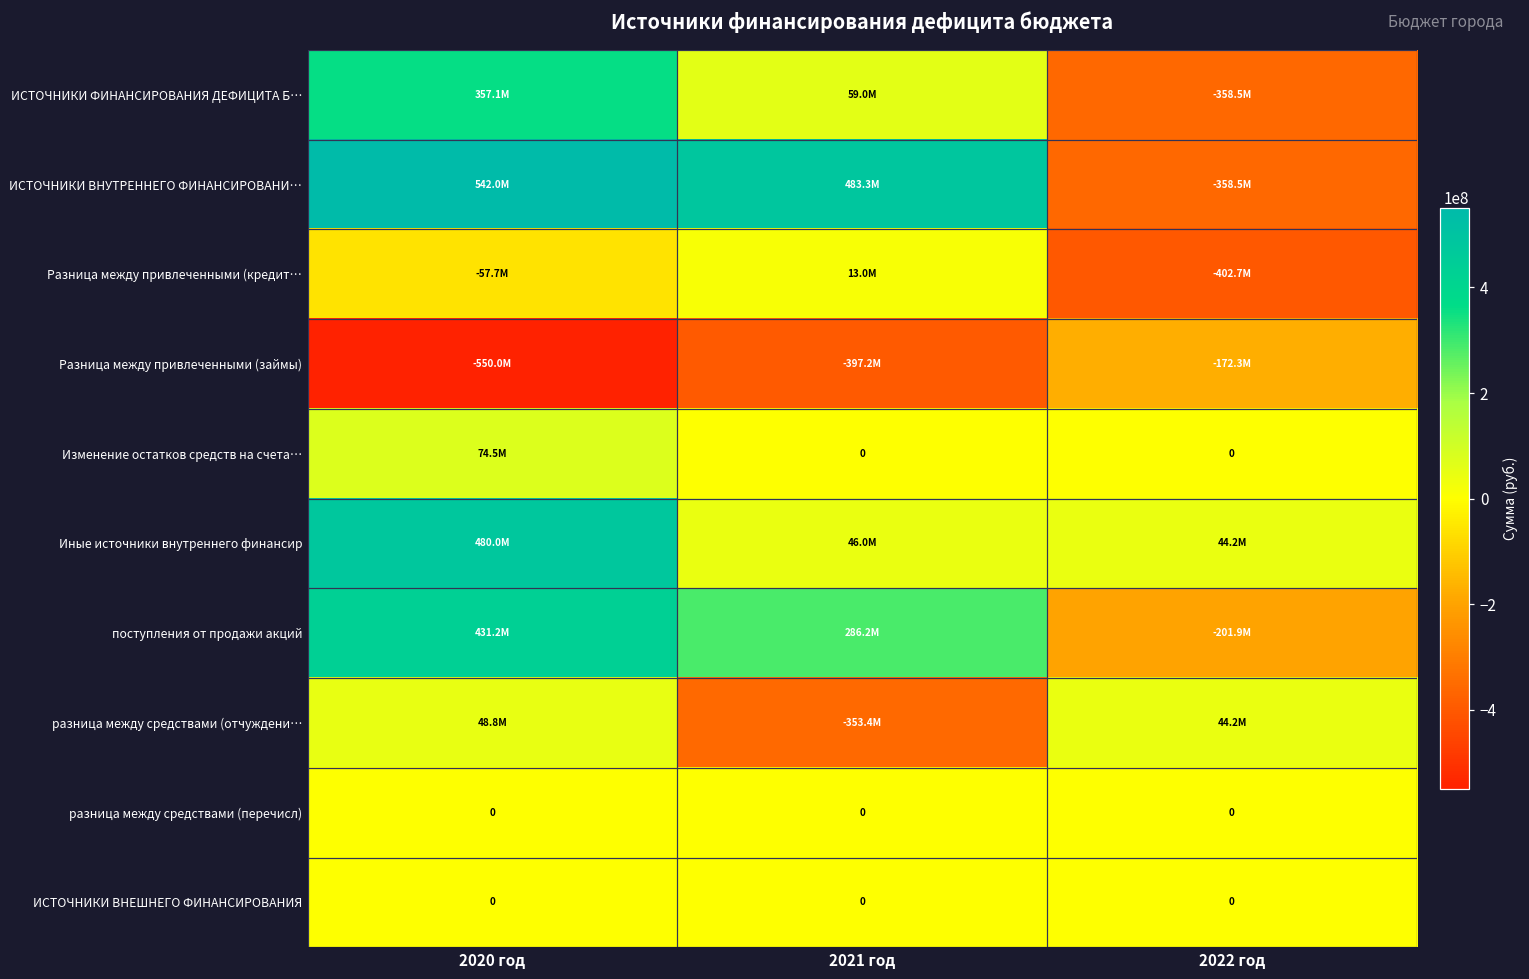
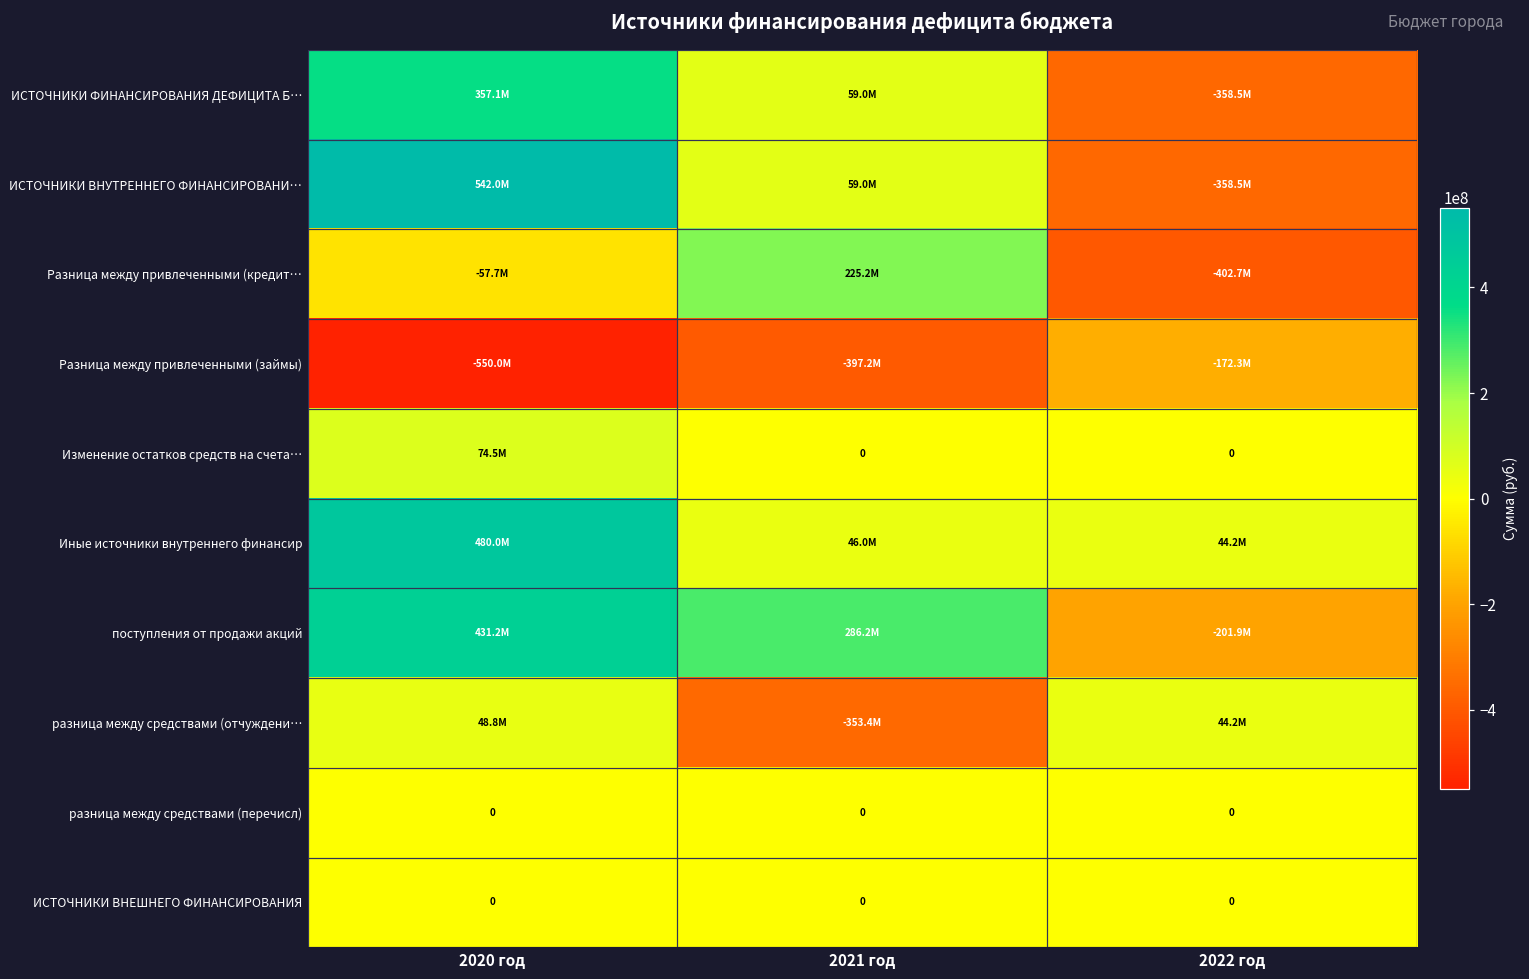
ИСТОЧНИКИ ВНУТРЕННЕГО ФИНАНСИРОВАНИ…, 2021 год: 483.3M -> 59.0M
Разница между привлеченными (кредит…, 2021 год: 13.0M -> 225.2M
